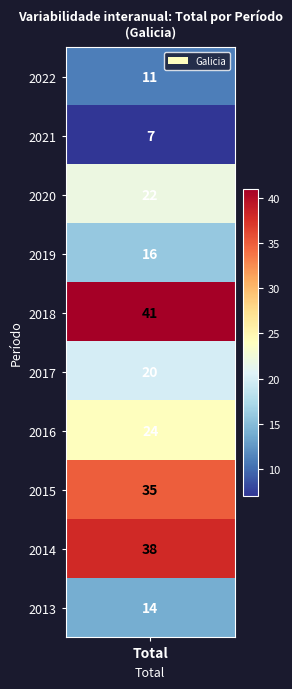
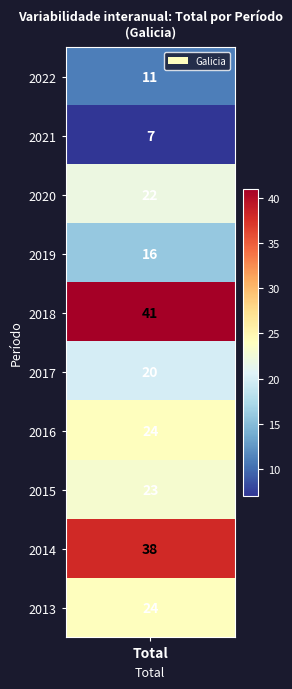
2015, Total: 35 -> 23
2013, Total: 14 -> 24
